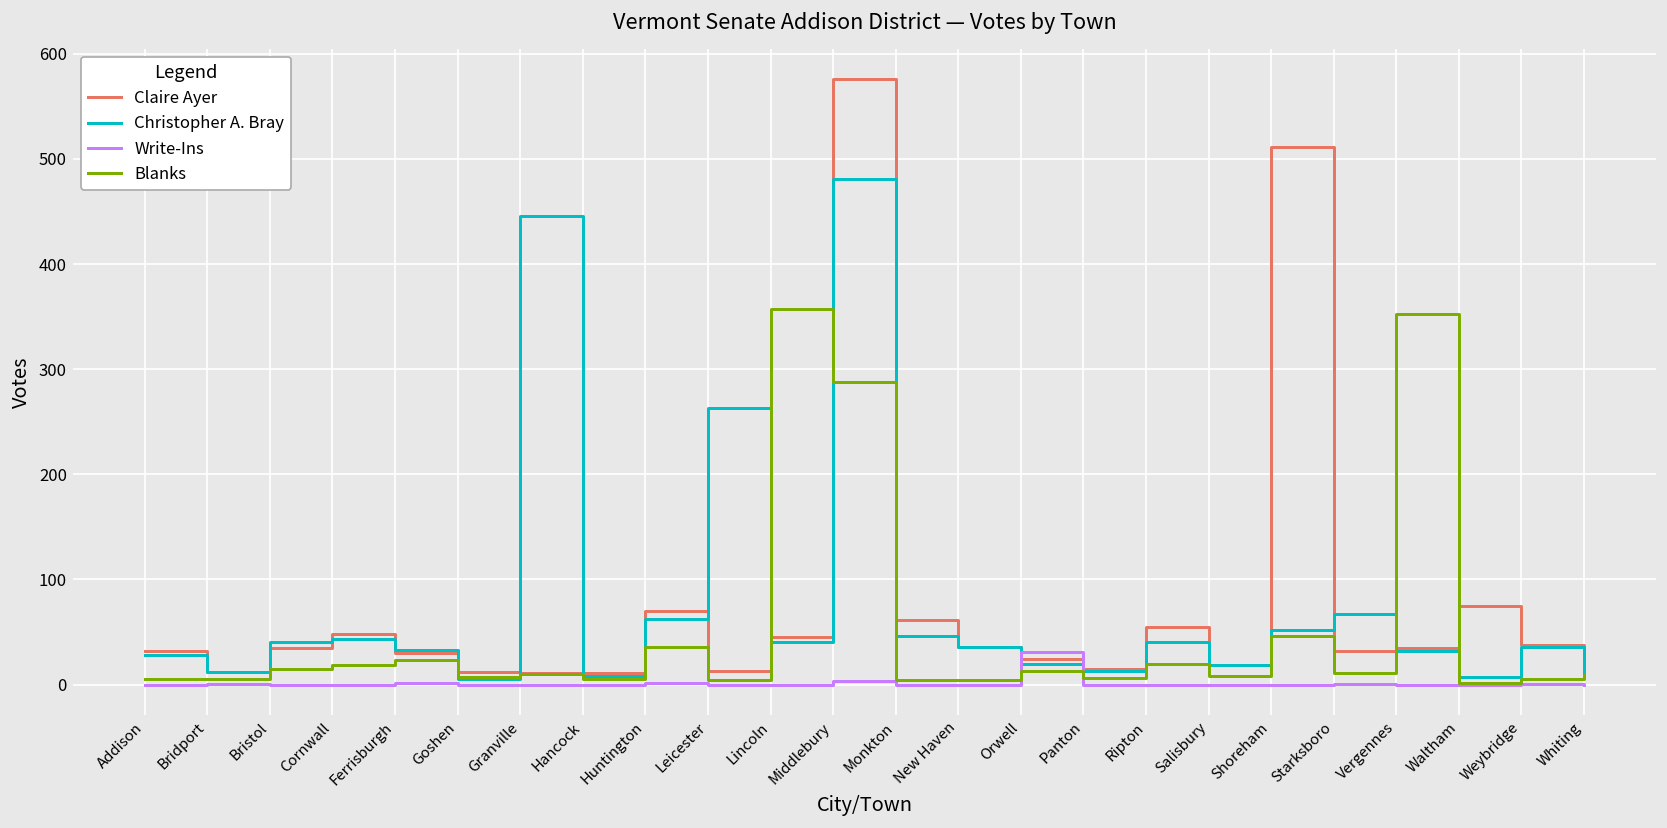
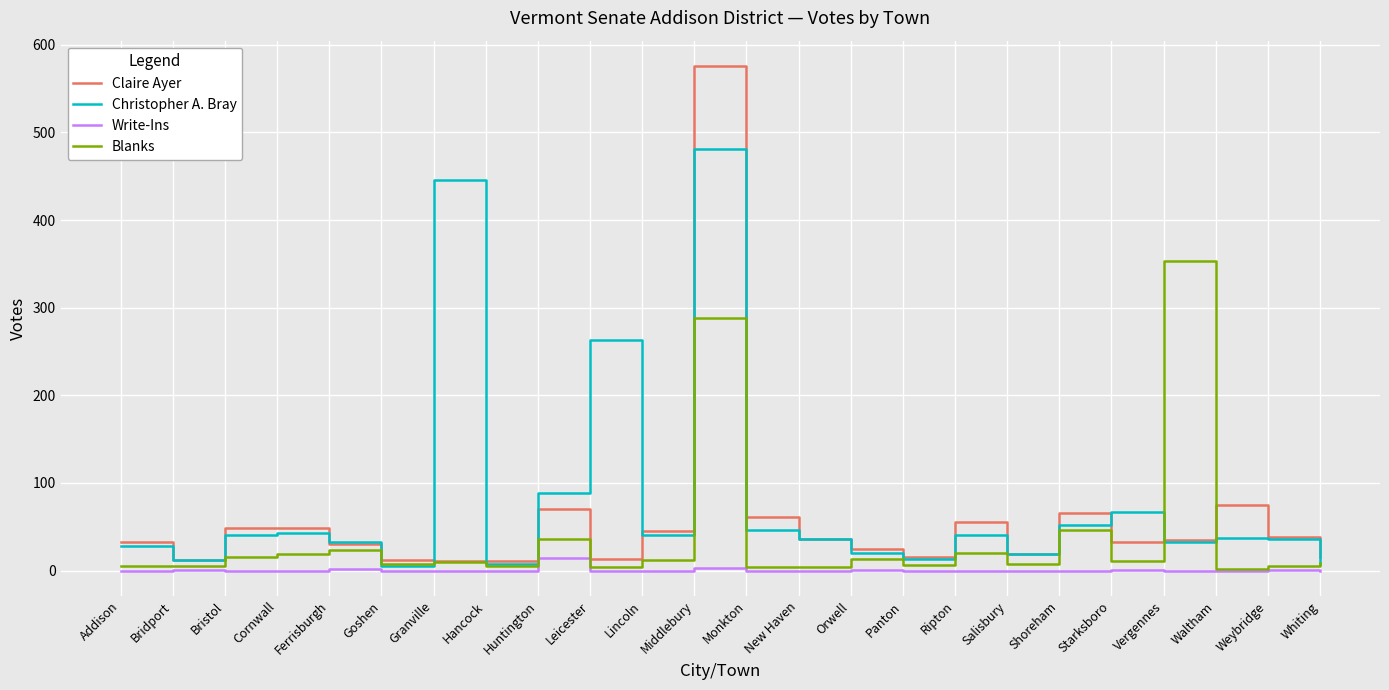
Claire Ayer, Bristol: 40 -> 50
Christopher A. Bray, Huntington: 60 -> 90
Write-Ins, Huntington: 0 -> 10
Blanks, Lincoln: 360 -> 10
Write-Ins, Orwell: 30 -> 0
Claire Ayer, Shoreham: 510 -> 70
Christopher A. Bray, Waltham: 10 -> 40
